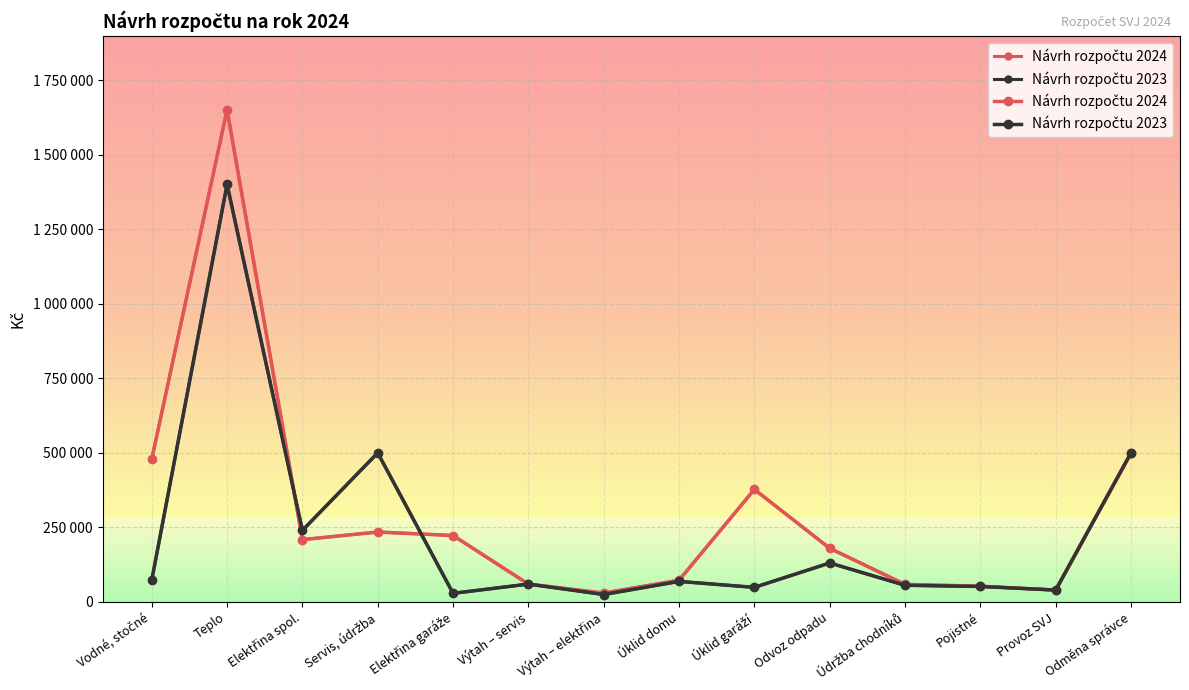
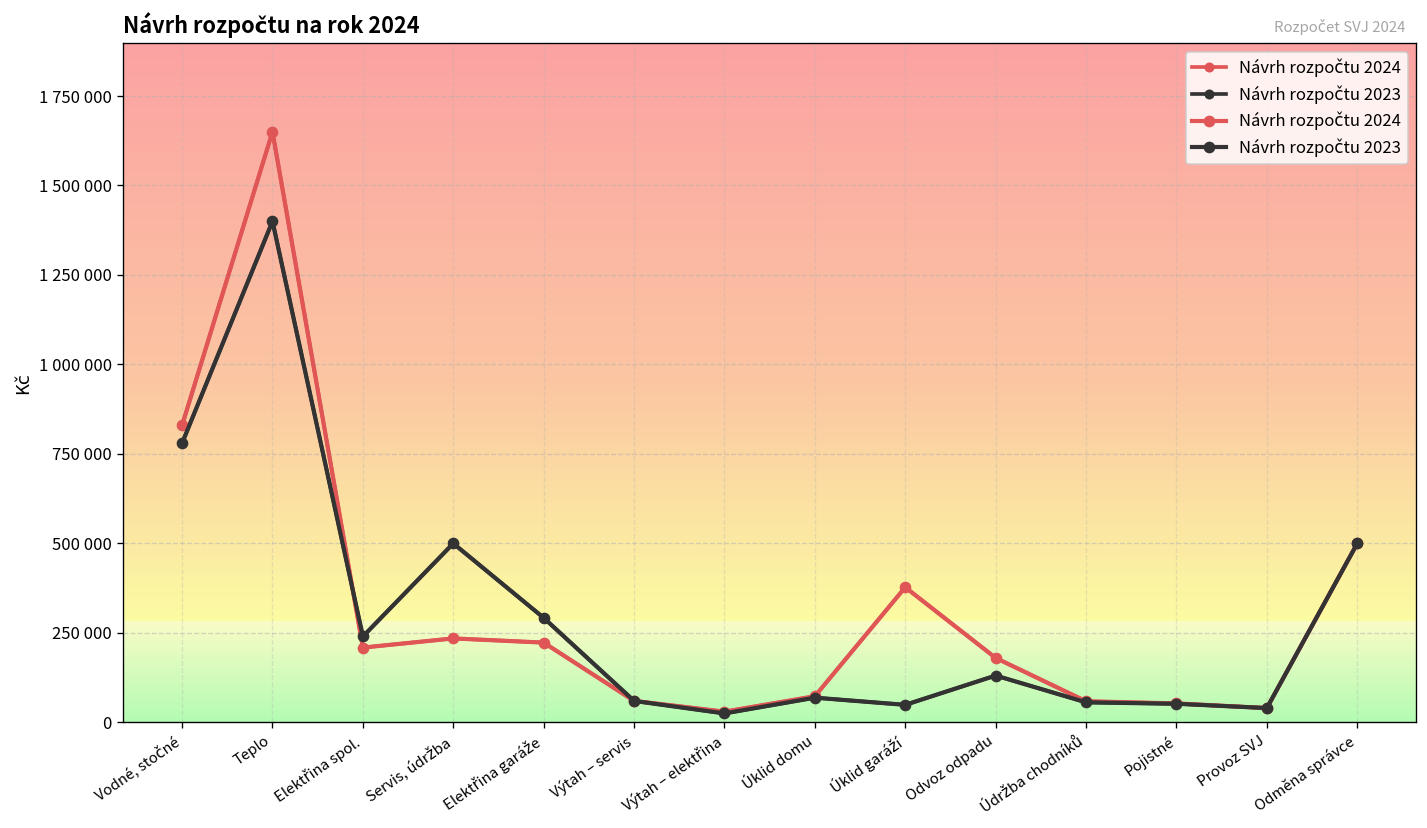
Návrh rozpočtu 2024, Vodné, stočné: 480000 -> 830000
Návrh rozpočtu 2023, Vodné, stočné: 70000 -> 780000
Návrh rozpočtu 2023, Elektřina garáže: 30000 -> 290000
